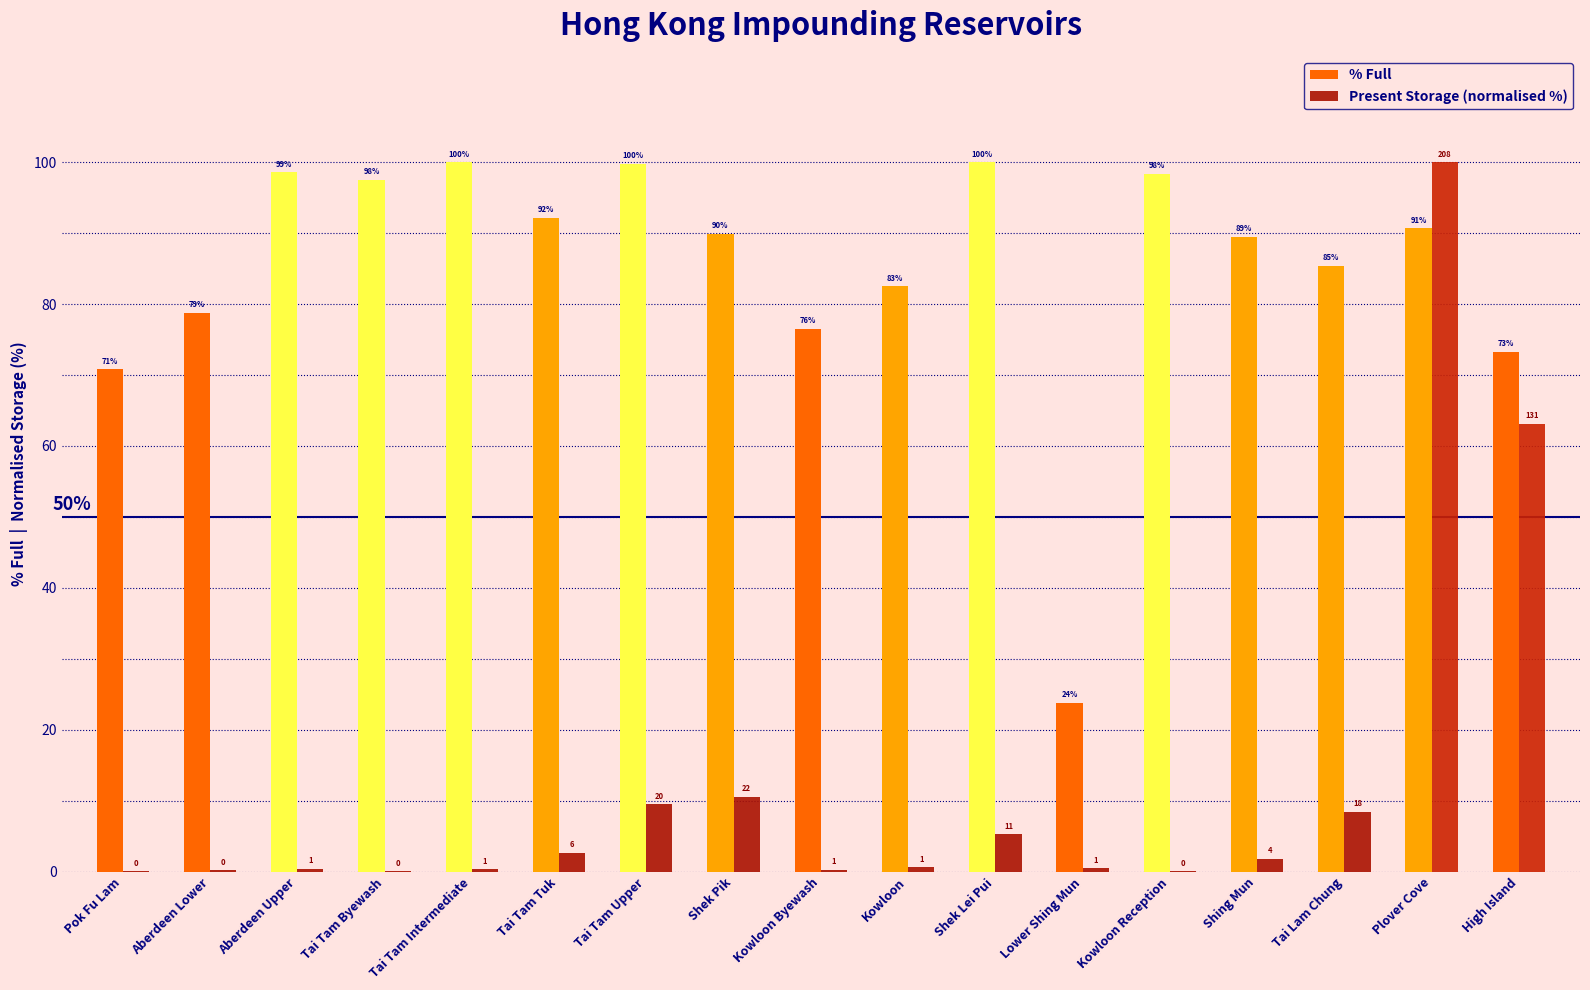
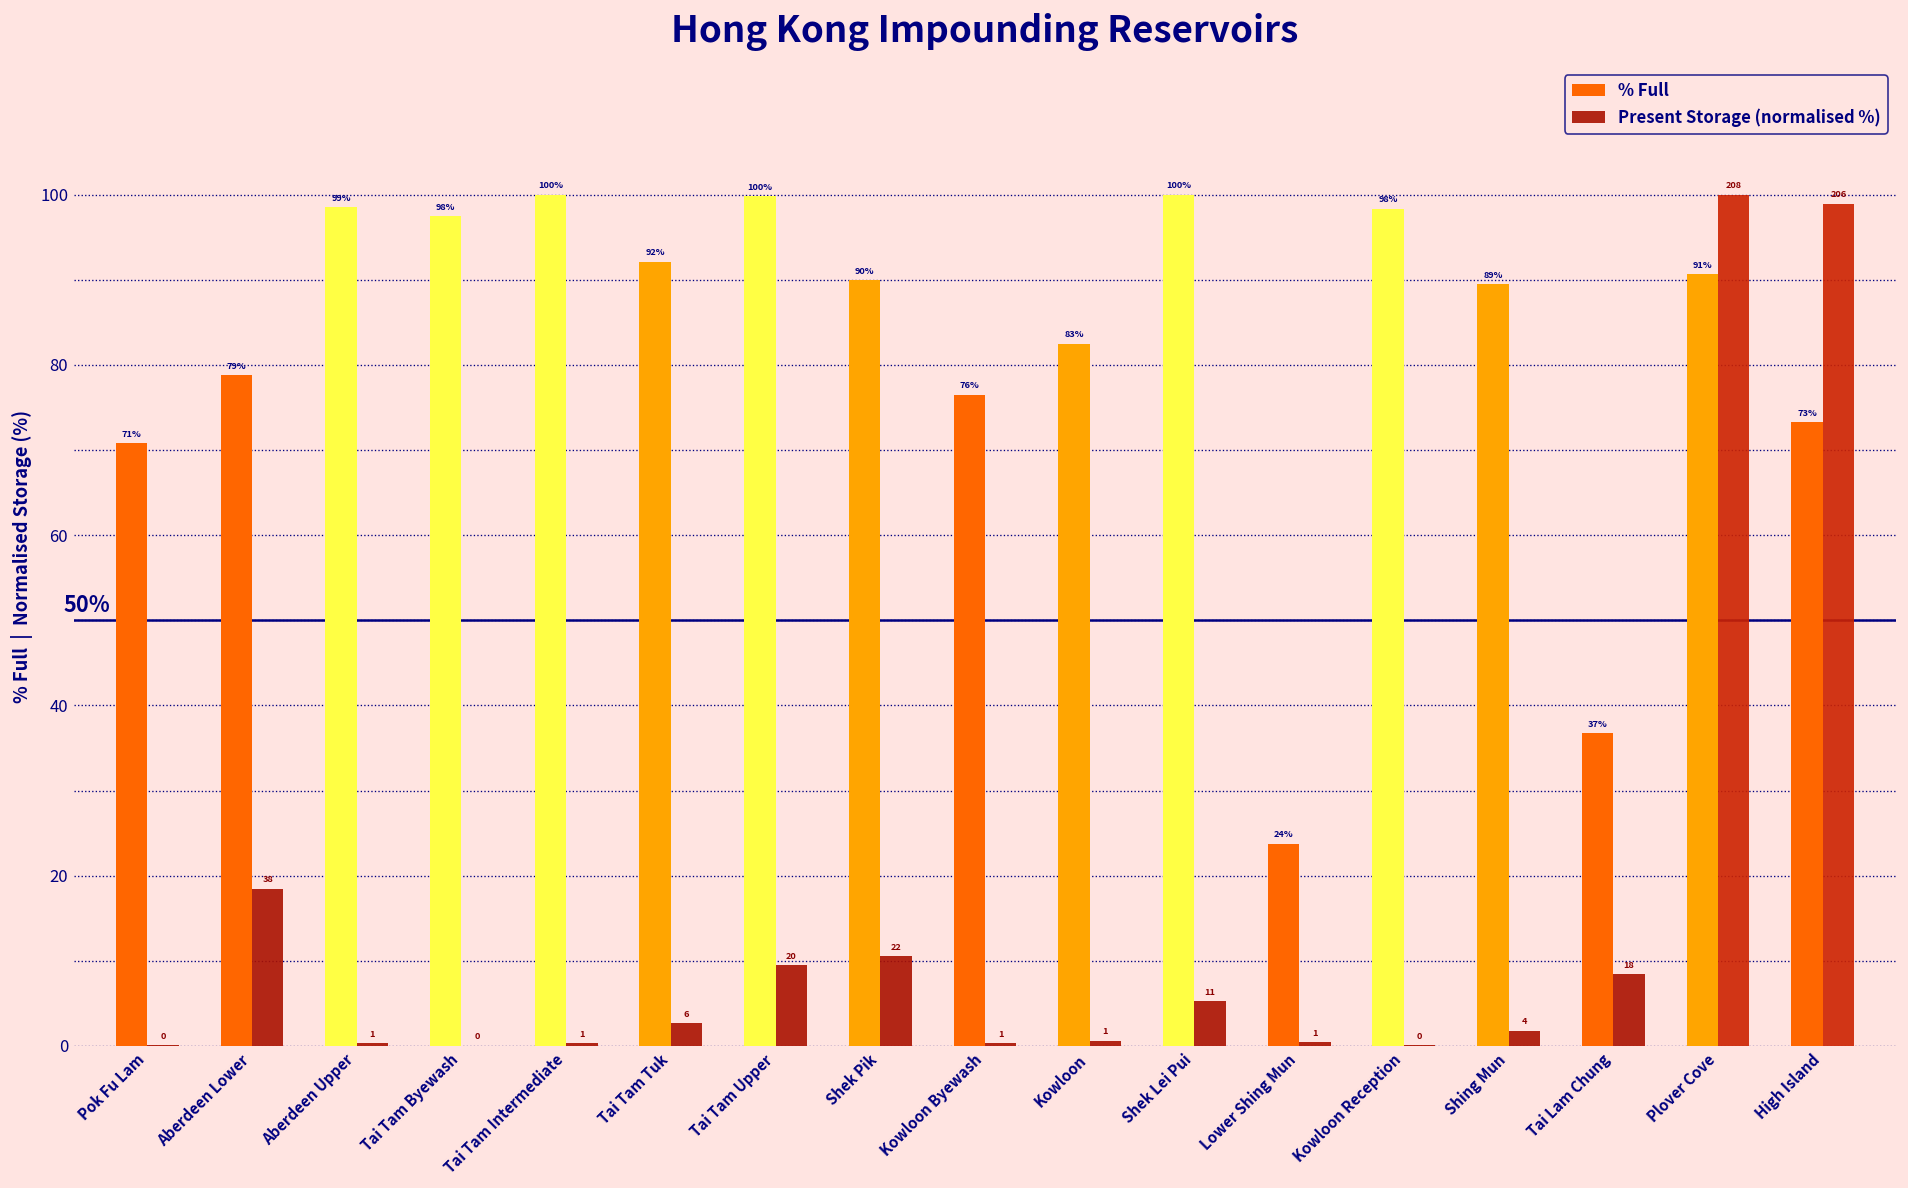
Present Storage (normalised %), Aberdeen Lower: 0 -> 38
% Full, Tai Lam Chung: 85% -> 37%
Present Storage (normalised %), High Island: 131 -> 206
